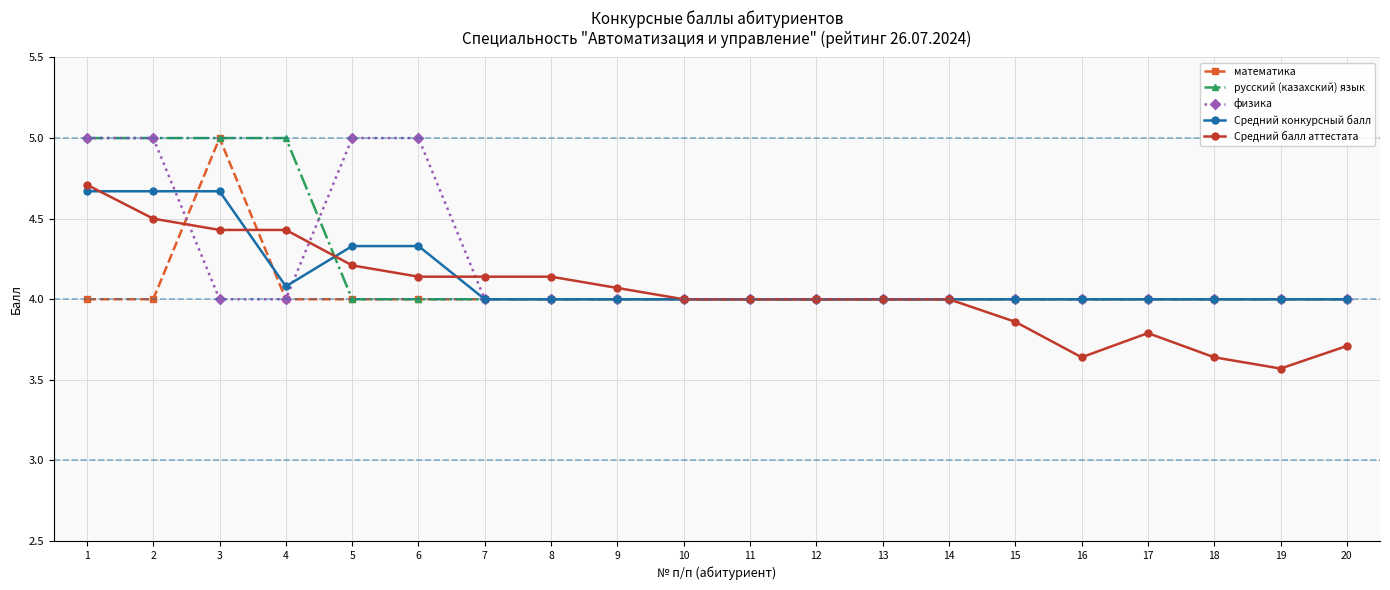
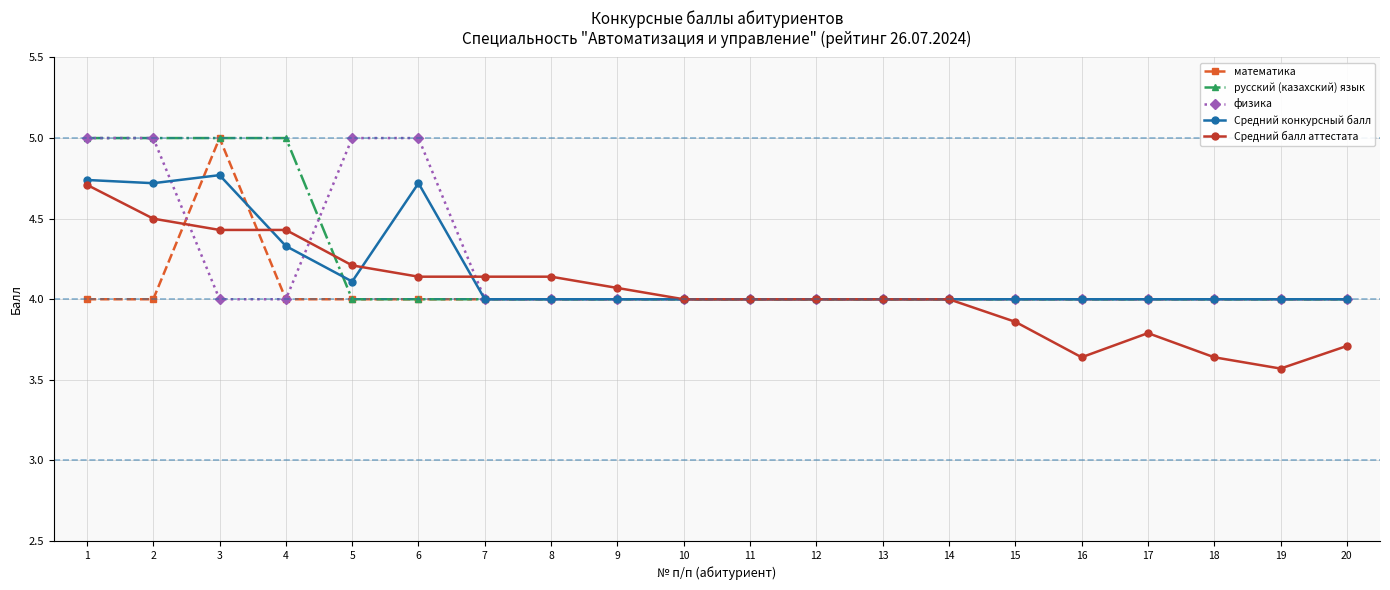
Средний конкурсный балл, 1: 4.67 -> 4.74
Средний конкурсный балл, 2: 4.67 -> 4.72
Средний конкурсный балл, 3: 4.67 -> 4.77
Средний конкурсный балл, 4: 4.08 -> 4.33
Средний конкурсный балл, 5: 4.33 -> 4.11
Средний конкурсный балл, 6: 4.33 -> 4.72
